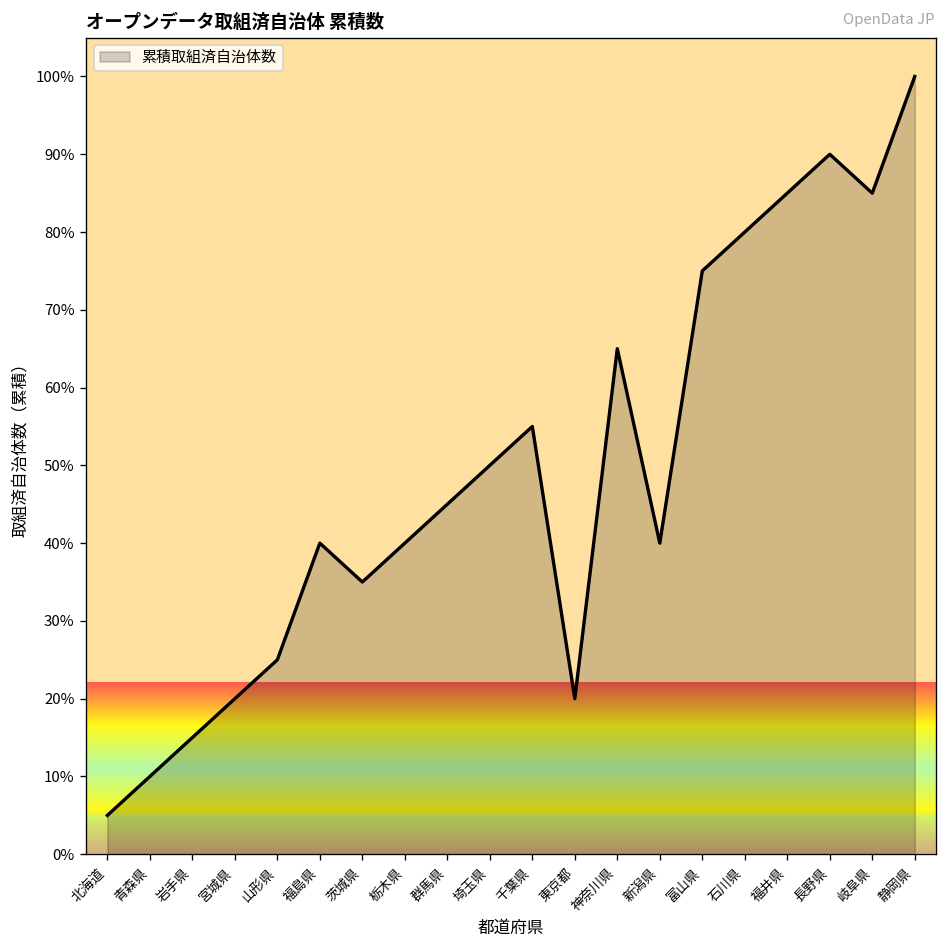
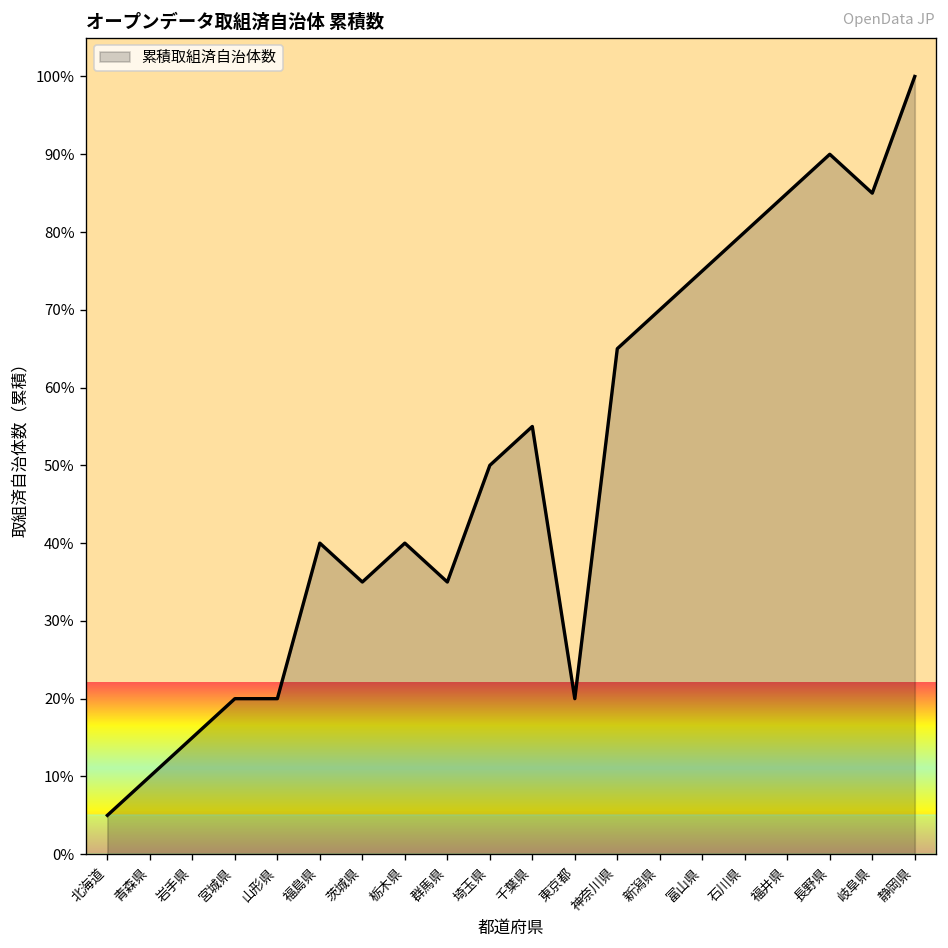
山形県: 25% -> 20%
群馬県: 45% -> 35%
新潟県: 40% -> 70%
